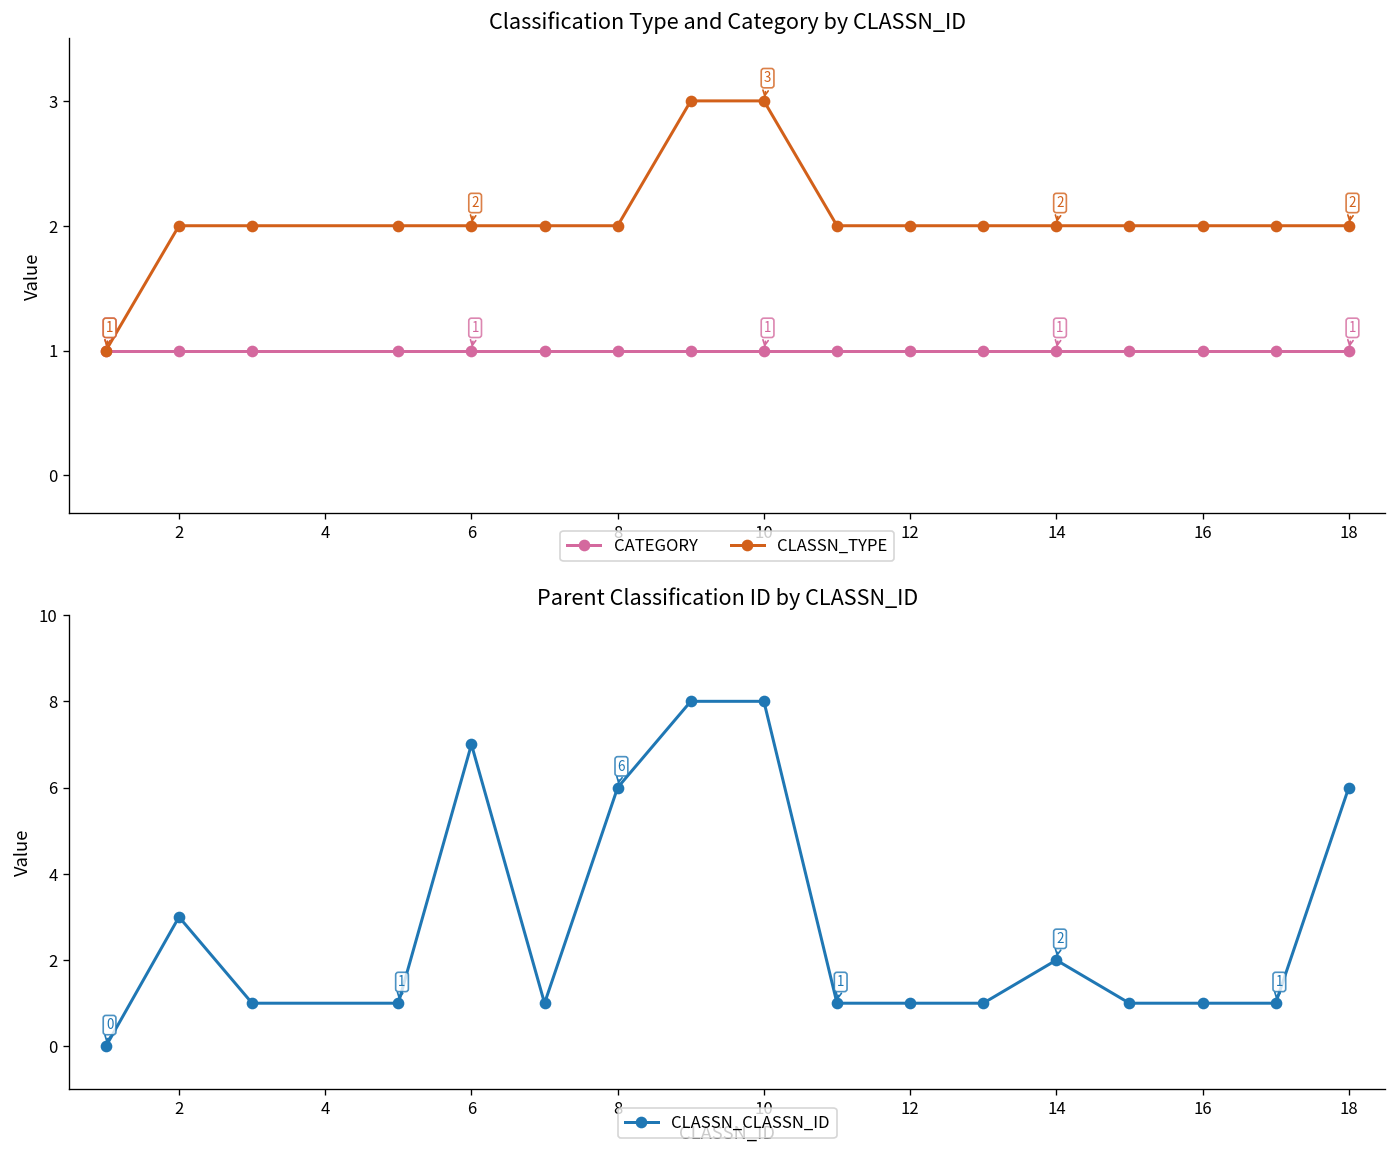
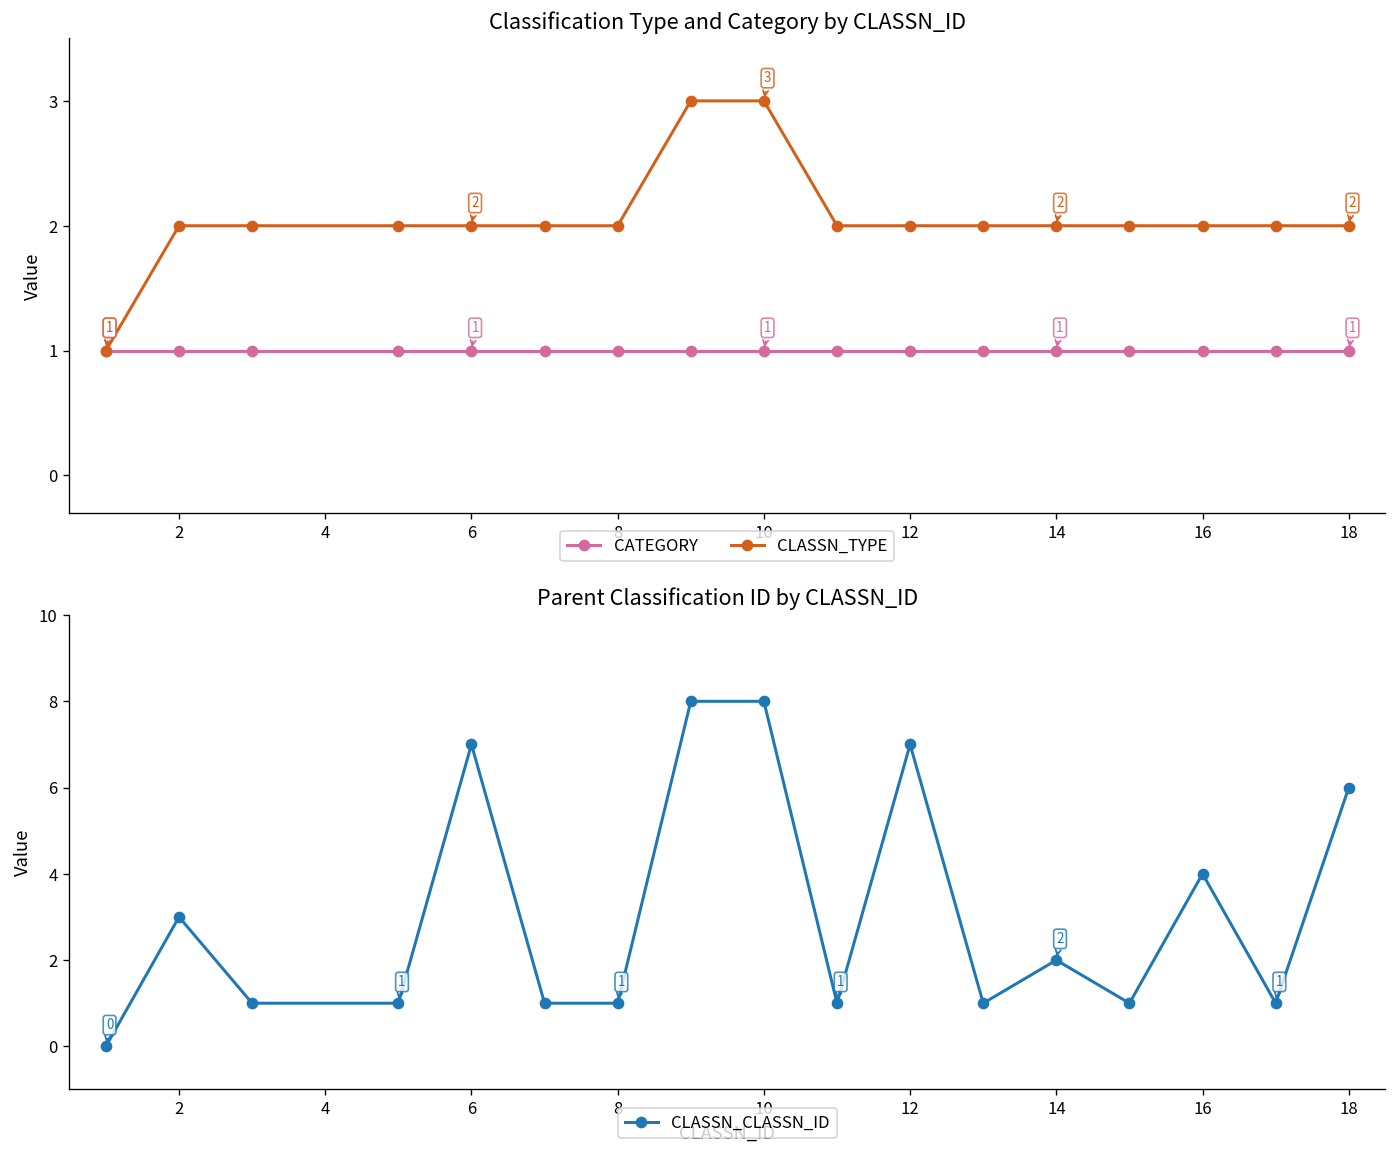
Parent Classification ID by CLASSN_ID, 8: 6 -> 1
Parent Classification ID by CLASSN_ID, 12: 1 -> 7
Parent Classification ID by CLASSN_ID, 16: 1 -> 4
